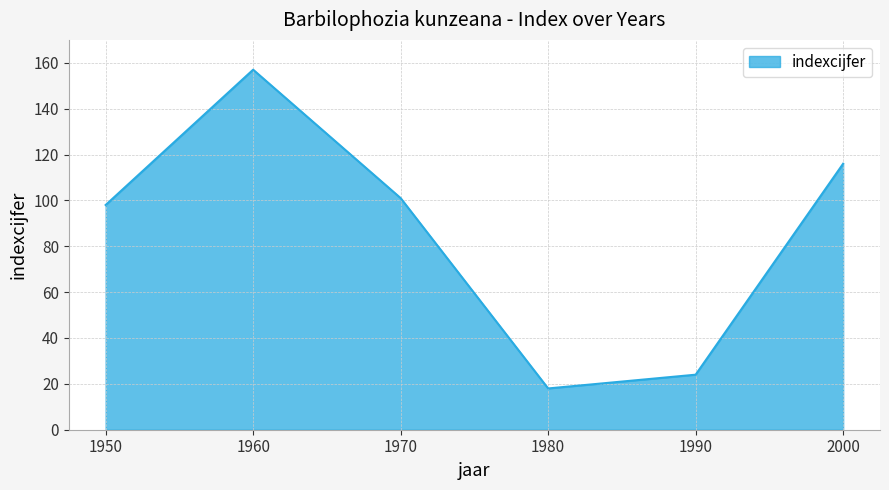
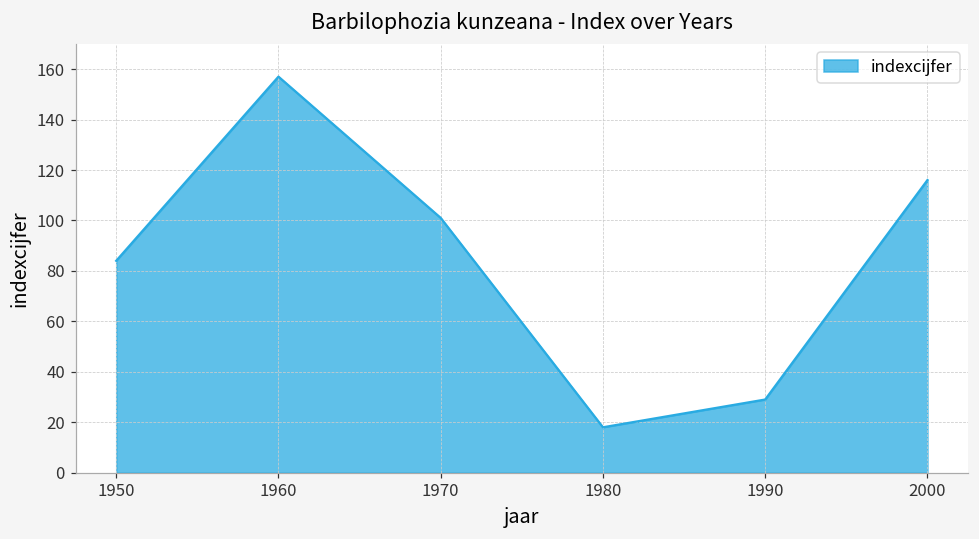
1950: 98 -> 84
1990: 24 -> 29
